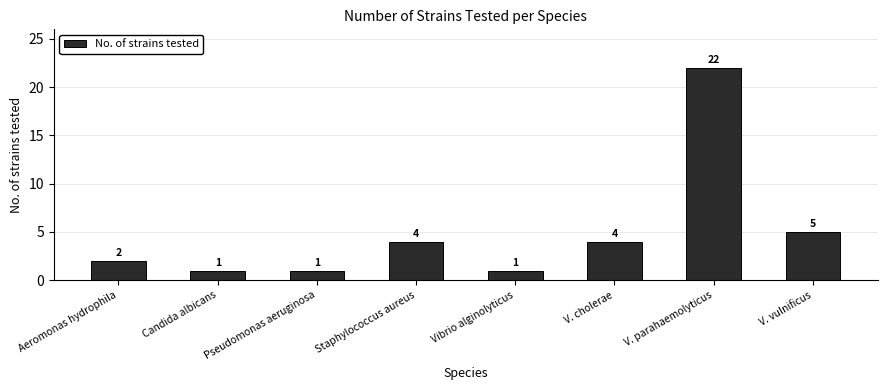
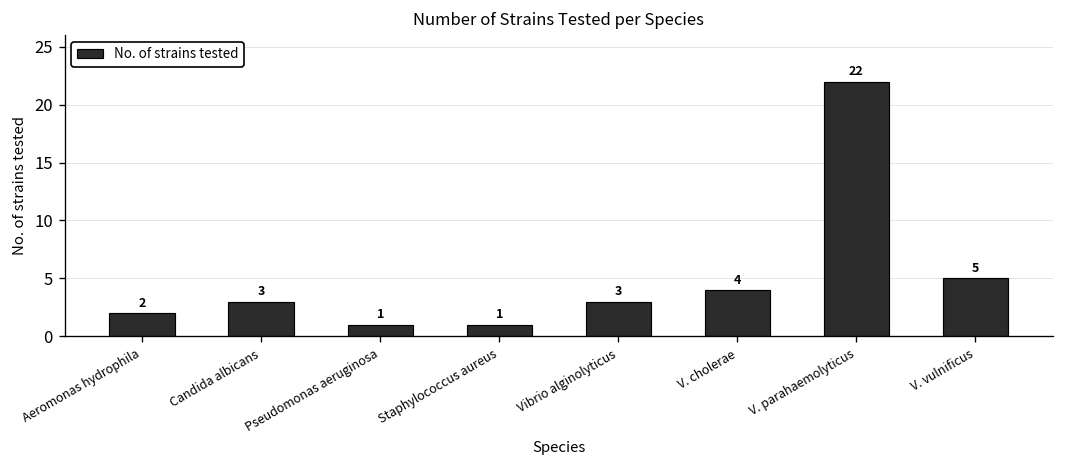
Candida albicans: 1 -> 3
Staphylococcus aureus: 4 -> 1
Vibrio alginolyticus: 1 -> 3
